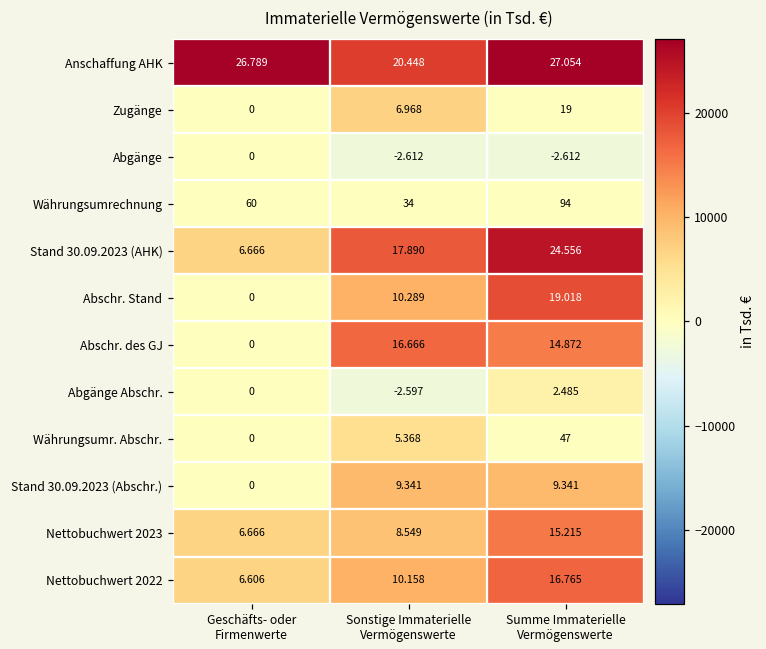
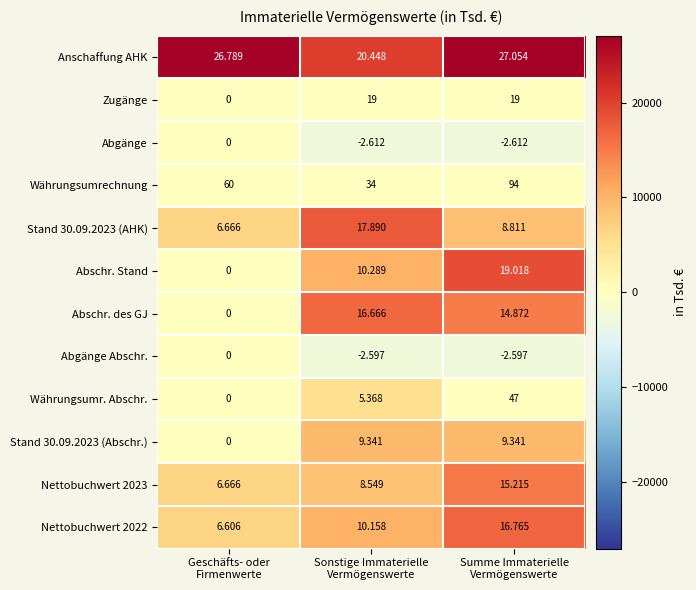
Zugänge, Sonstige Immaterielle Vermögenswerte: 6.968 -> 19
Stand 30.09.2023 (AHK), Summe Immaterielle Vermögenswerte: 24.556 -> 8.811
Abgänge Abschr., Summe Immaterielle Vermögenswerte: 2.485 -> -2.597
